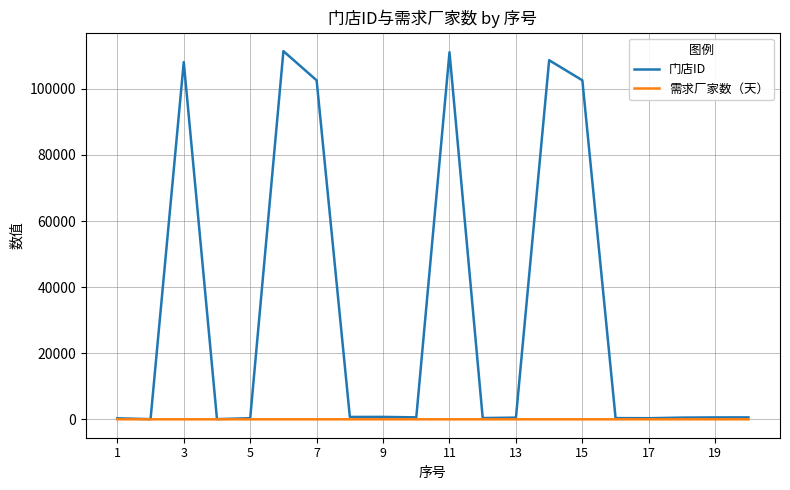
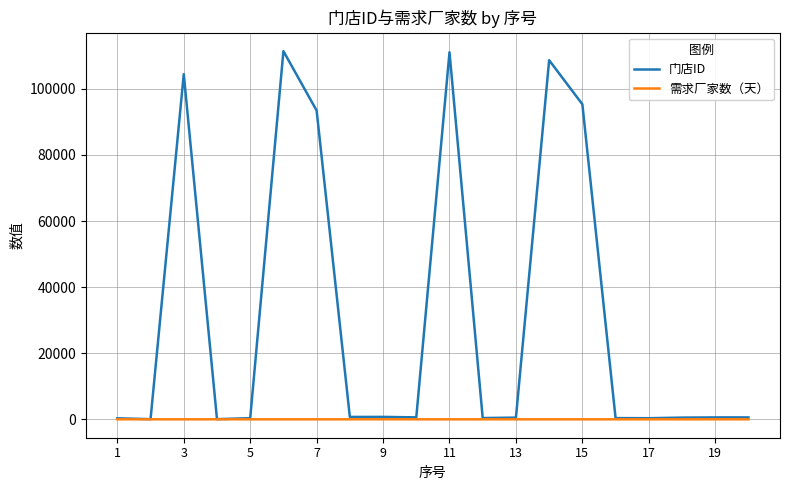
门店ID, 3: 108000 -> 104000
门店ID, 7: 103000 -> 93000
门店ID, 15: 103000 -> 95000
